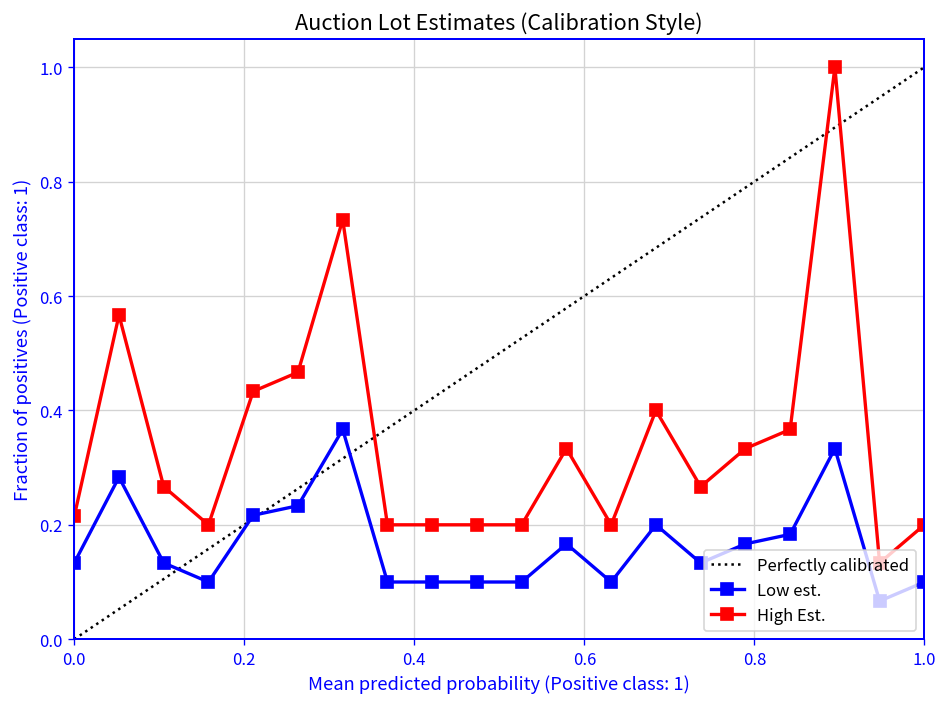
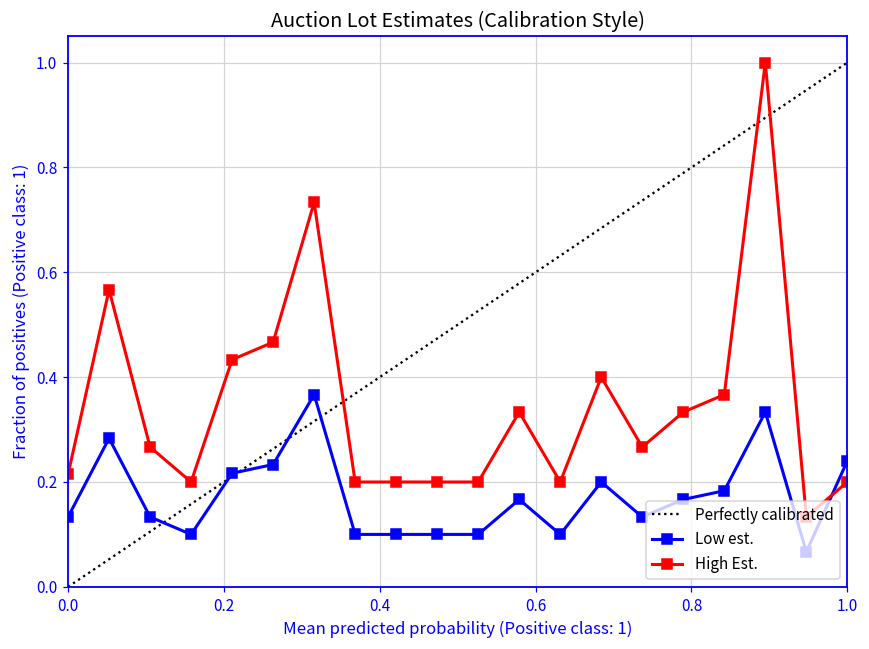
Low est., 1.0: 0.10 -> 0.24
